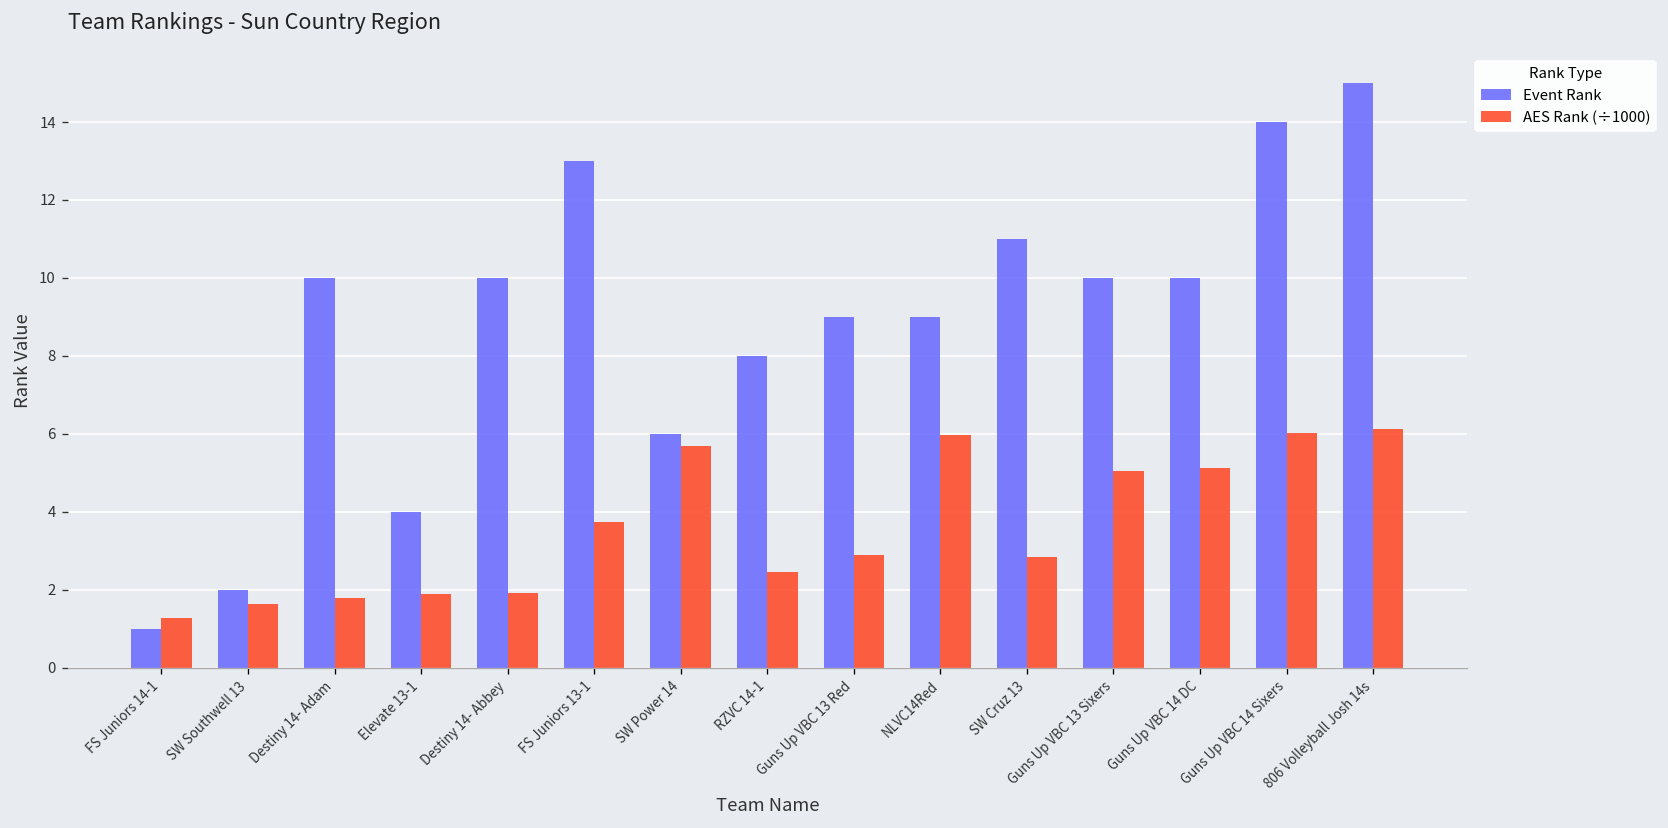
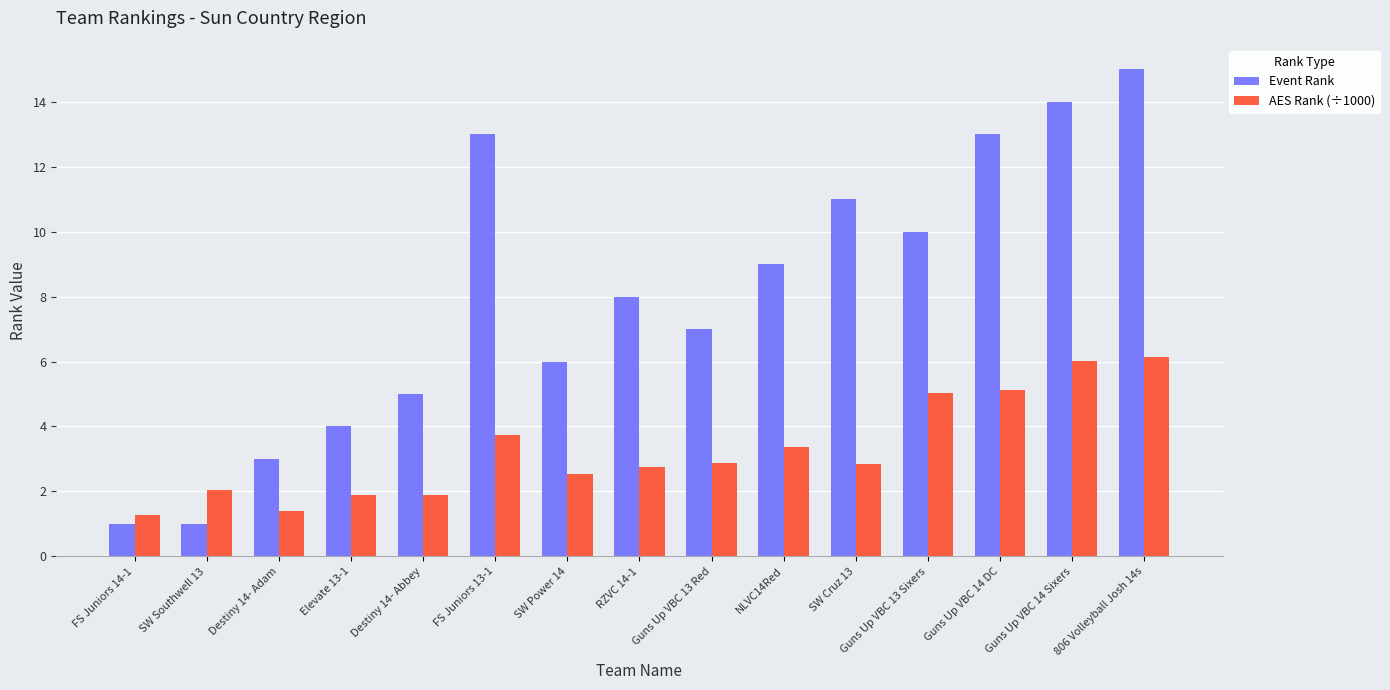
Event Rank, SW Southwell 13: 2 -> 1
AES Rank (÷1000), SW Southwell 13: 1.6 -> 2.0
Event Rank, Destiny 14- Adam: 10 -> 3
AES Rank (÷1000), Destiny 14- Adam: 1.8 -> 1.4
Event Rank, Destiny 14- Abbey: 10 -> 5
AES Rank (÷1000), SW Power 14: 5.7 -> 2.5
AES Rank (÷1000), RZVC 14-1: 2.5 -> 2.8
Event Rank, Guns Up VBC 13 Red: 9 -> 7
AES Rank (÷1000), NLVC14Red: 6.0 -> 3.4
Event Rank, Guns Up VBC 14 DC: 10 -> 13
